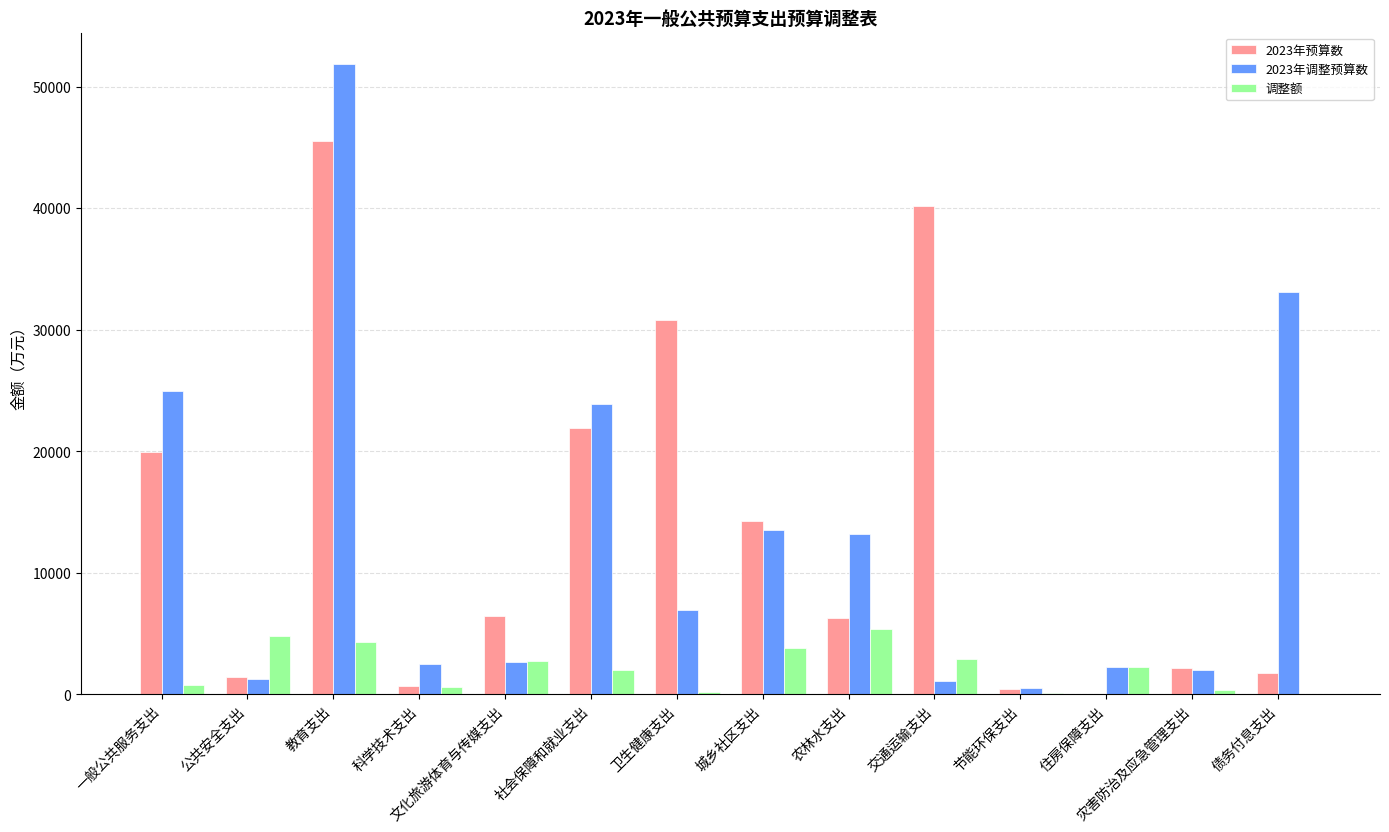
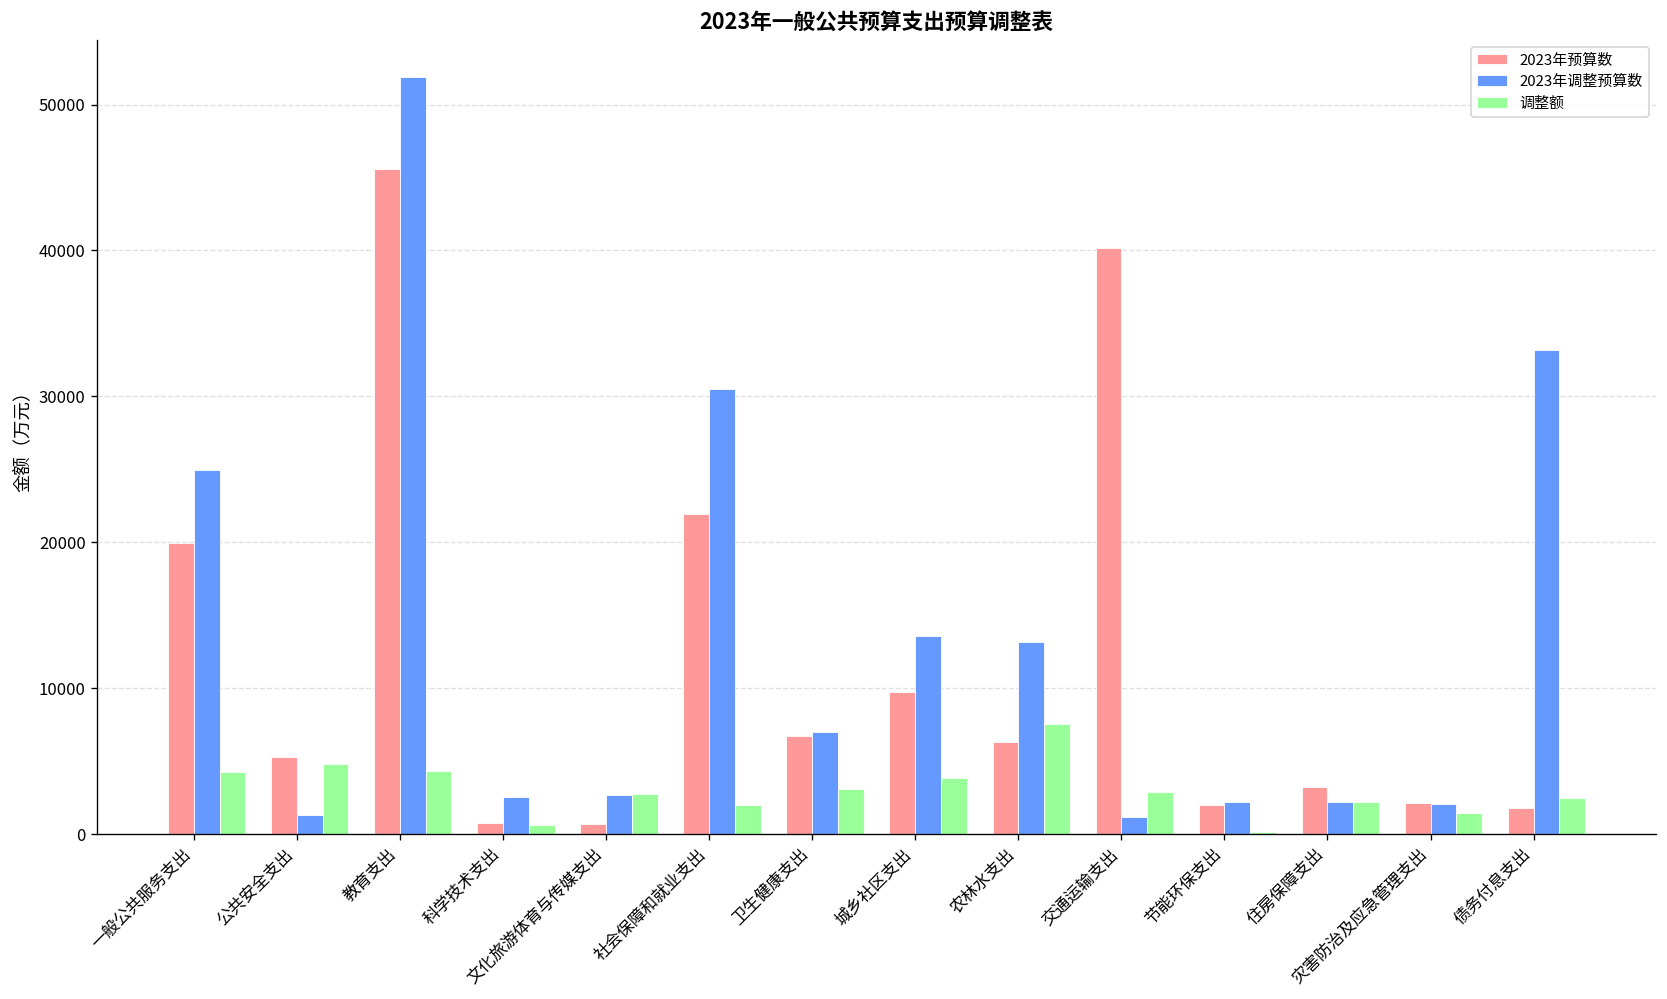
调整额, 一般公共服务支出: 800 -> 4300
2023年预算数, 公共安全支出: 1400 -> 5300
2023年预算数, 文化旅游体育与传媒支出: 6400 -> 600
2023年调整预算数, 社会保障和就业支出: 23900 -> 30500
2023年预算数, 卫生健康支出: 30800 -> 6700
调整额, 卫生健康支出: 200 -> 3100
2023年预算数, 城乡社区支出: 14200 -> 9700
调整额, 农林水支出: 5400 -> 7600
2023年预算数, 节能环保支出: 400 -> 2000
2023年调整预算数, 节能环保支出: 500 -> 2200
2023年预算数, 住房保障支出: 0 -> 3200
调整额, 灾害防治及应急管理支出: 400 -> 1400
调整额, 债务付息支出: 0 -> 2500
